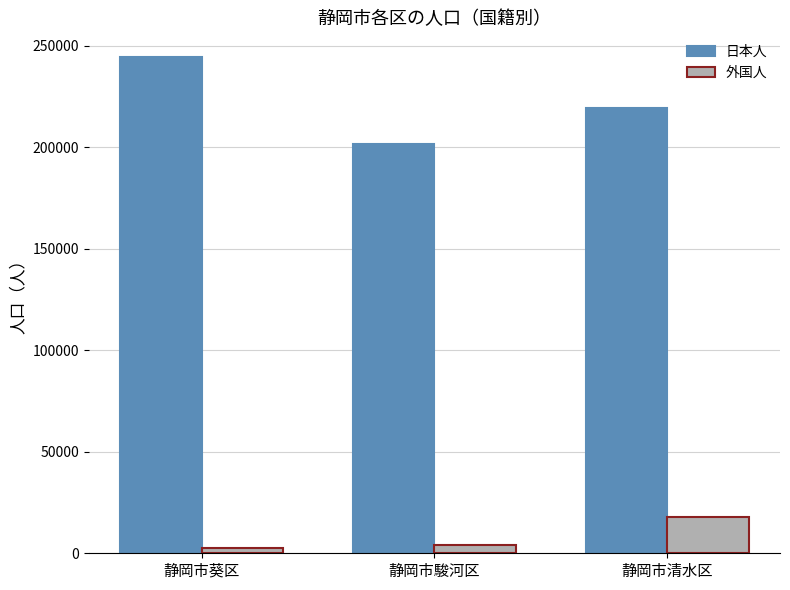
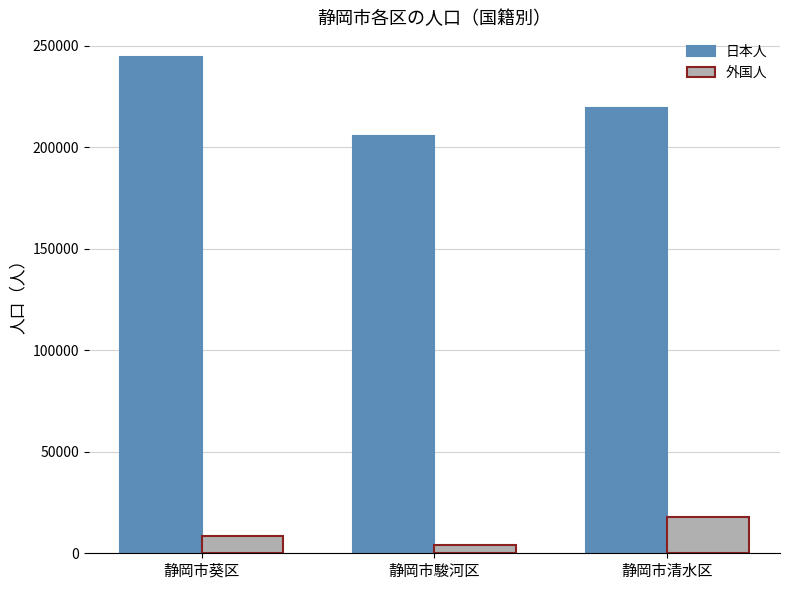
外国人, 静岡市葵区: 3000 -> 8000
日本人, 静岡市駿河区: 201000 -> 206000
